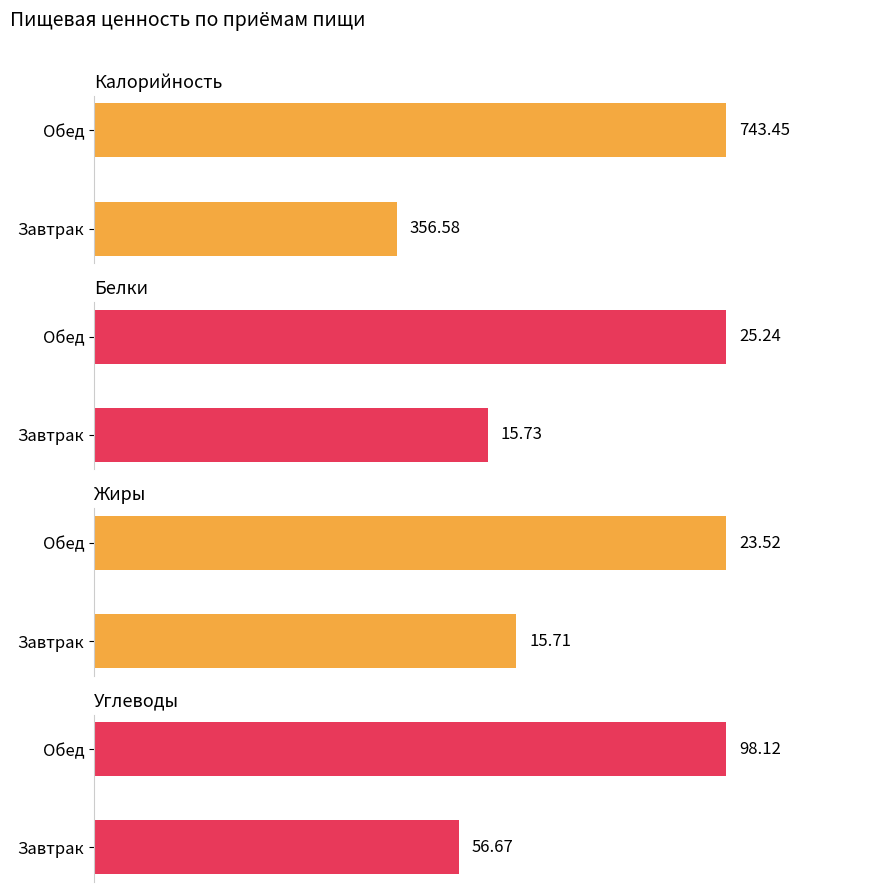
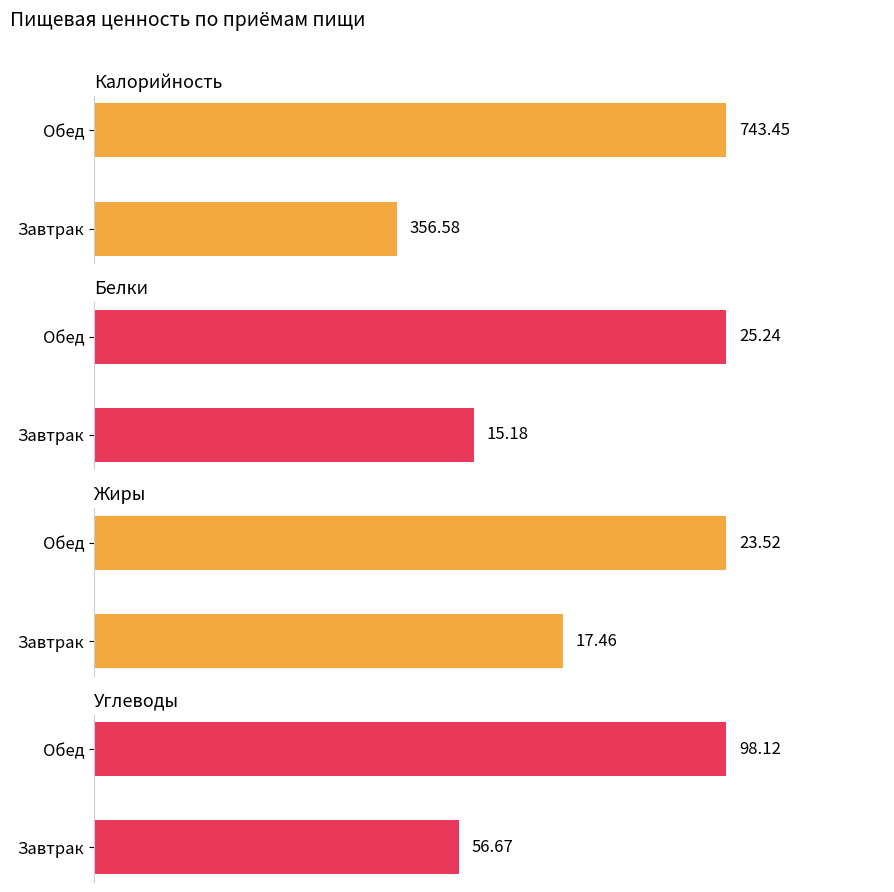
Белки, Завтрак: 15.73 -> 15.18
Жиры, Завтрак: 15.71 -> 17.46
